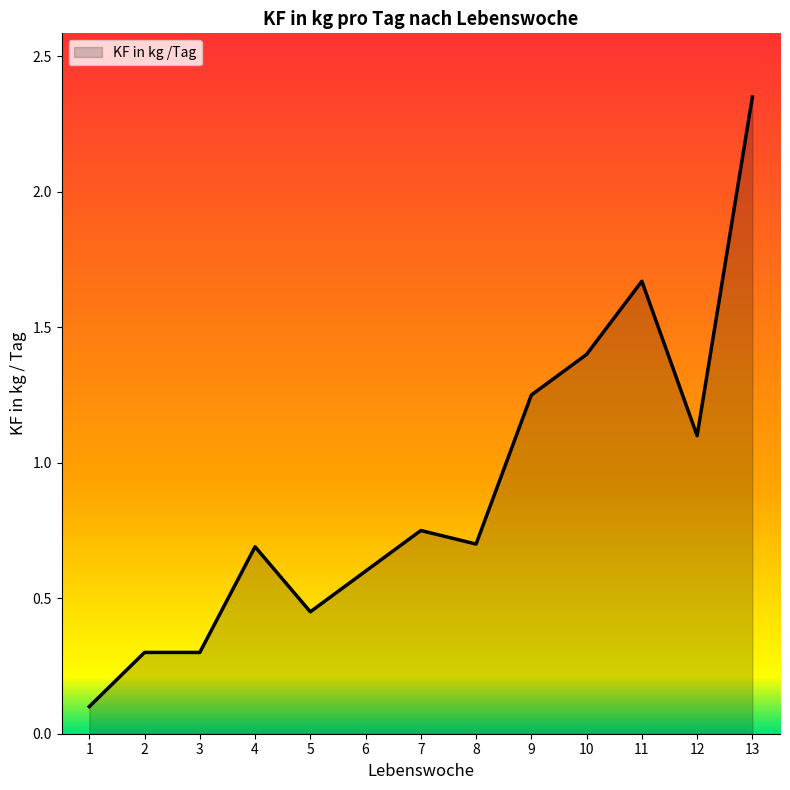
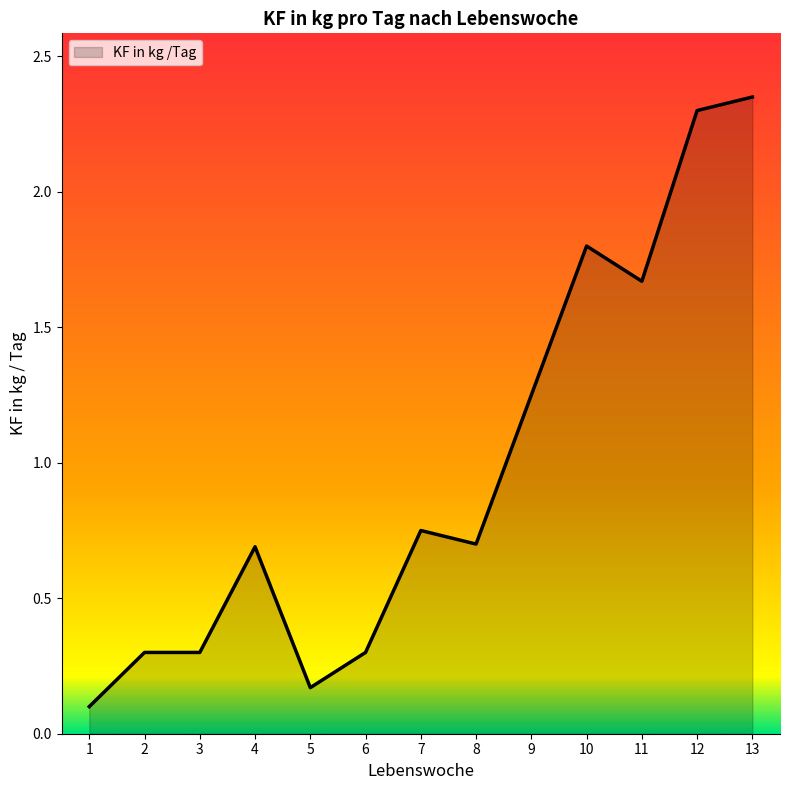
5: 0.45 -> 0.17
6: 0.6 -> 0.3
10: 1.4 -> 1.8
12: 1.1 -> 2.3
